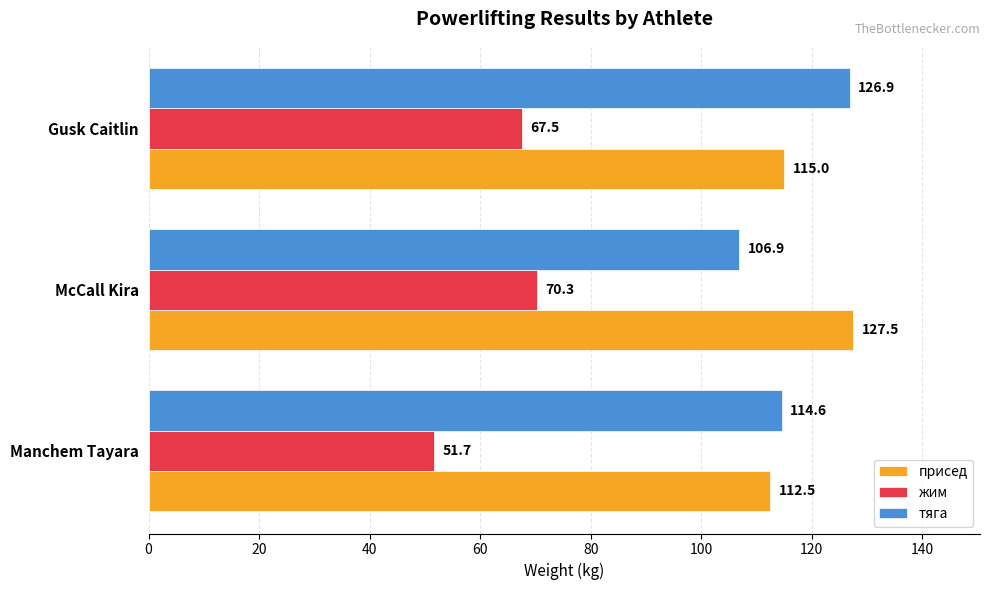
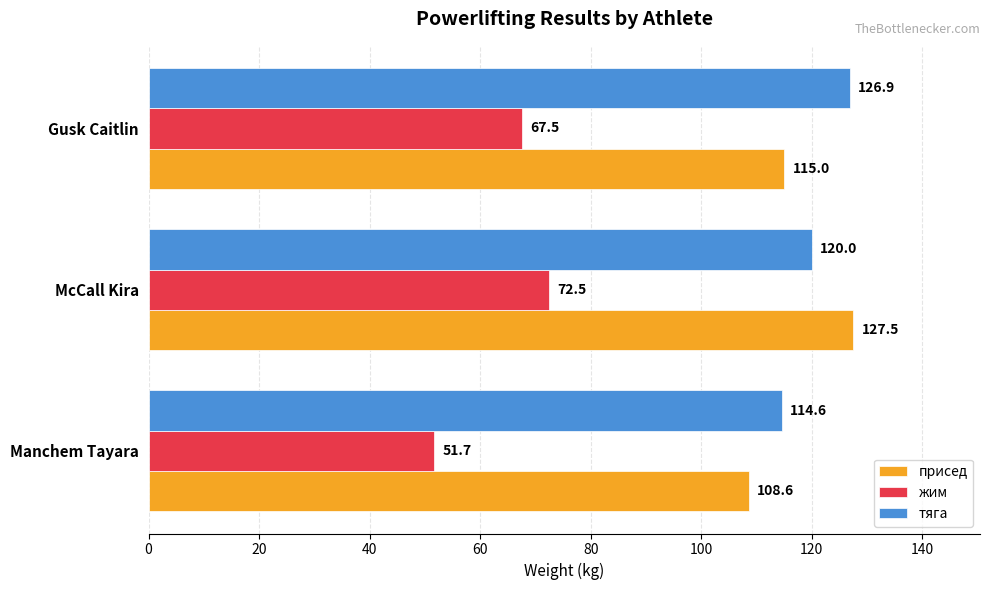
тяга, McCall Kira: 106.9 -> 120.0
жим, McCall Kira: 70.3 -> 72.5
присед, Manchem Tayara: 112.5 -> 108.6
